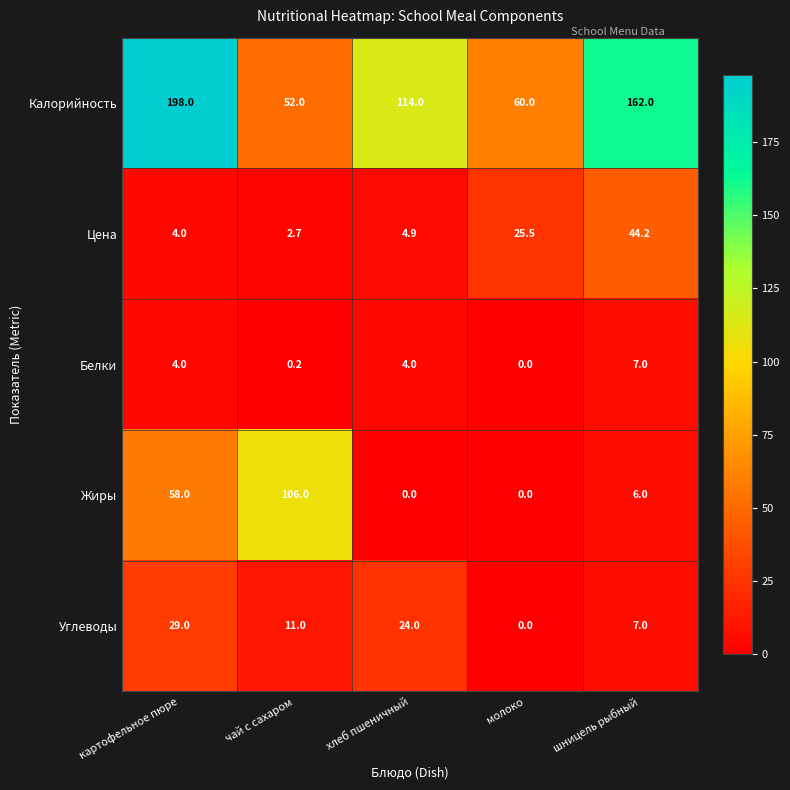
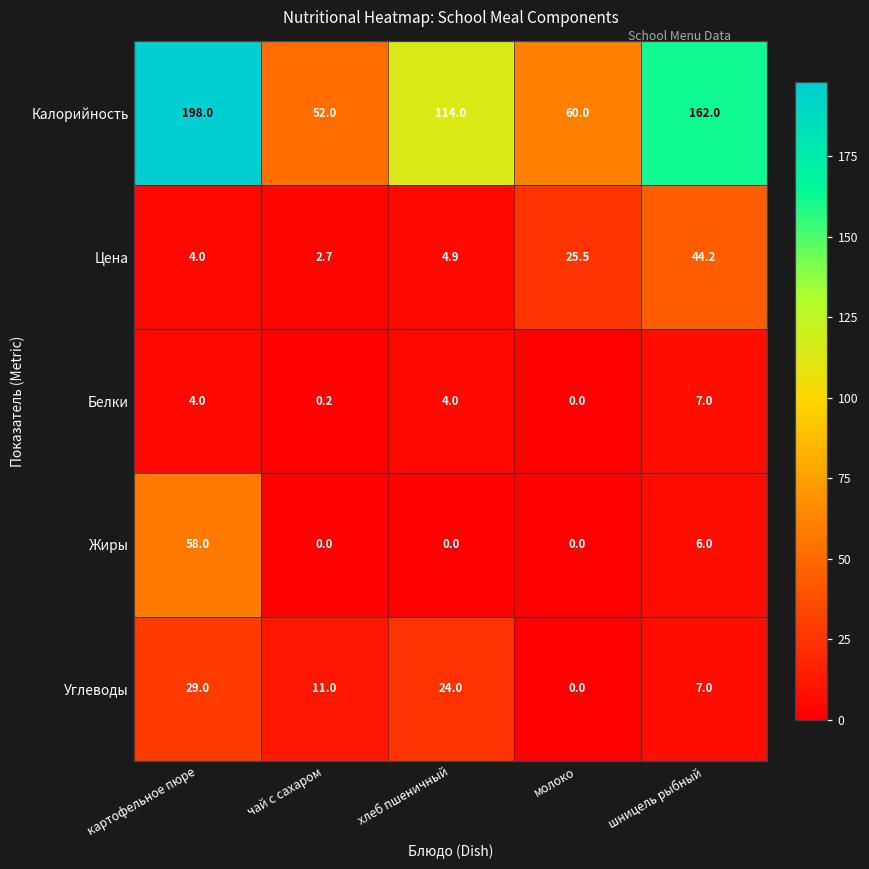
Жиры, чай с сахаром: 106.0 -> 0.0
